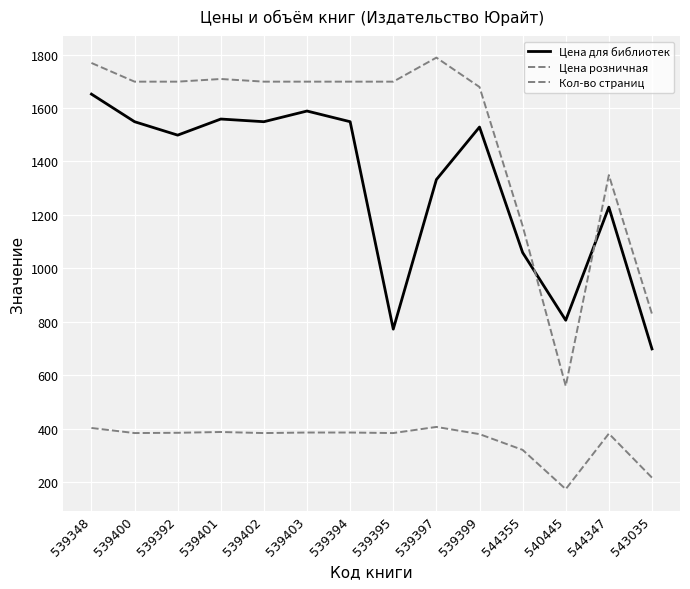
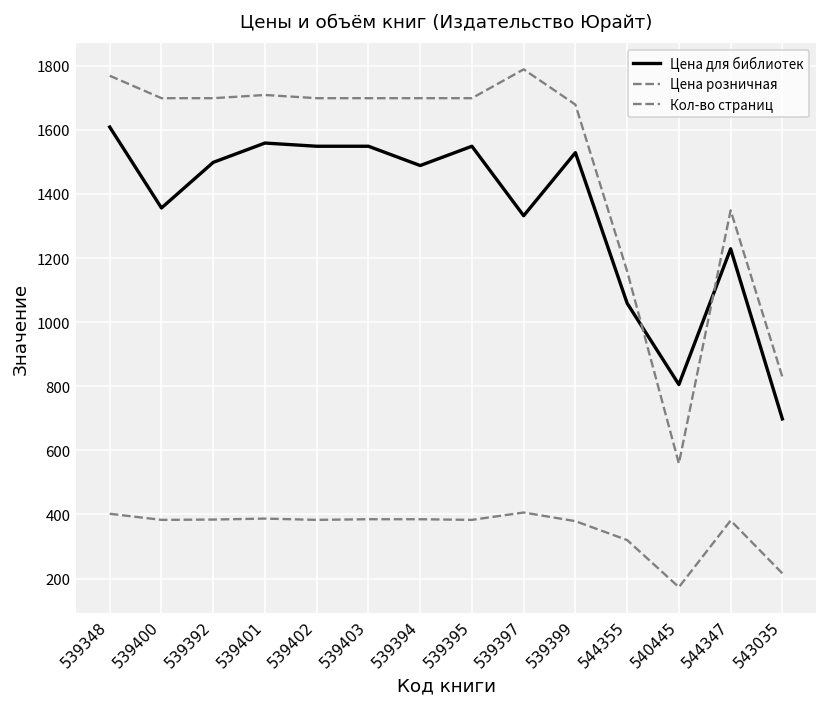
Цена для библиотек, 539348: 1650 -> 1610
Цена для библиотек, 539400: 1550 -> 1360
Цена для библиотек, 539403: 1590 -> 1550
Цена для библиотек, 539394: 1550 -> 1490
Цена для библиотек, 539395: 770 -> 1550
